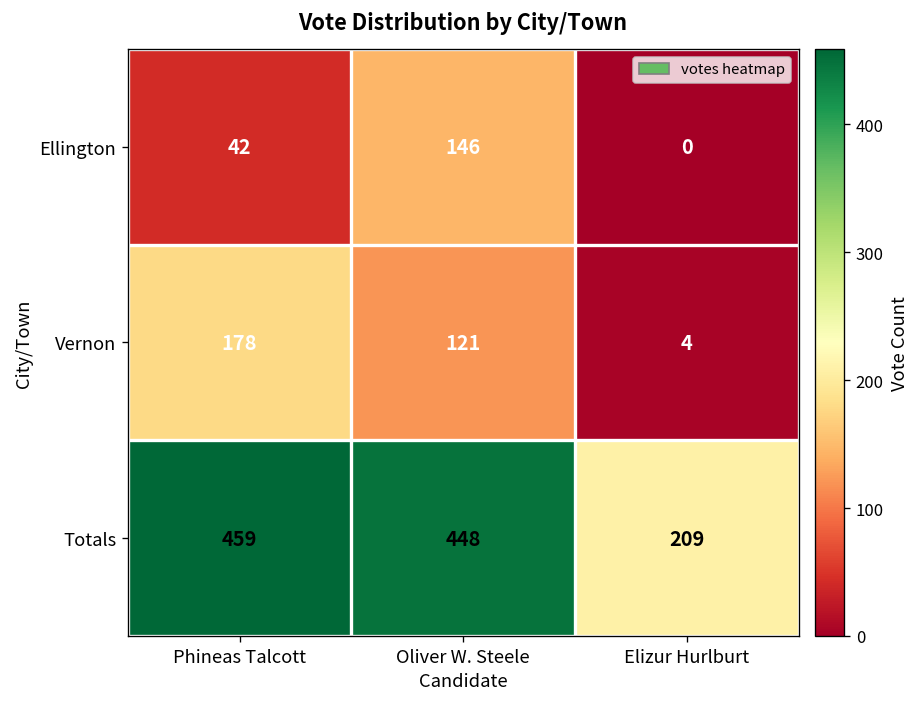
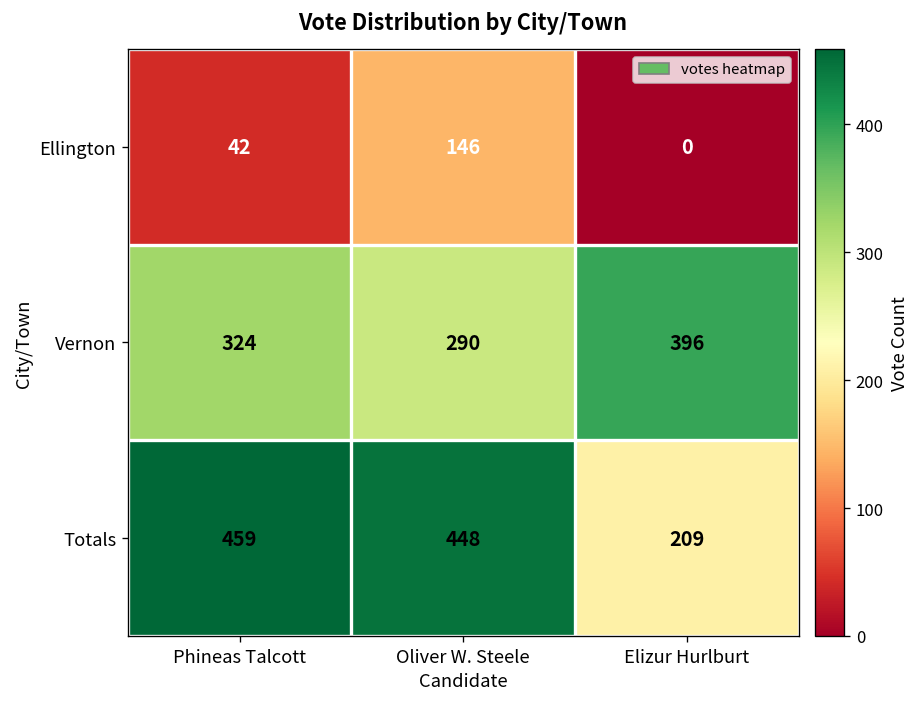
Vernon, Phineas Talcott: 178 -> 324
Vernon, Oliver W. Steele: 121 -> 290
Vernon, Elizur Hurlburt: 4 -> 396
